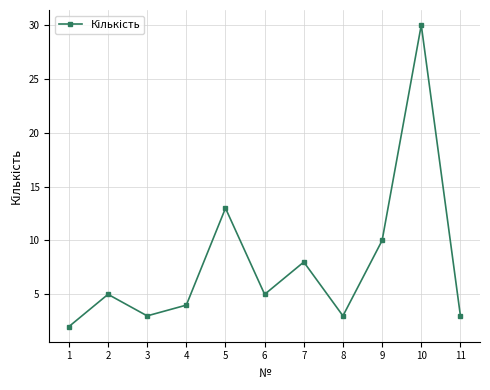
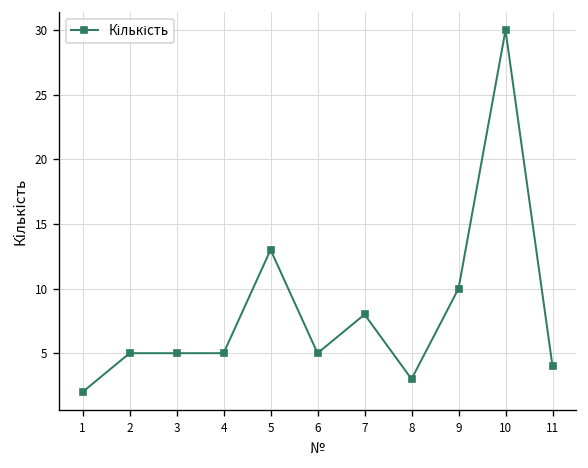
3: 3 -> 5
4: 4 -> 5
11: 3 -> 4
